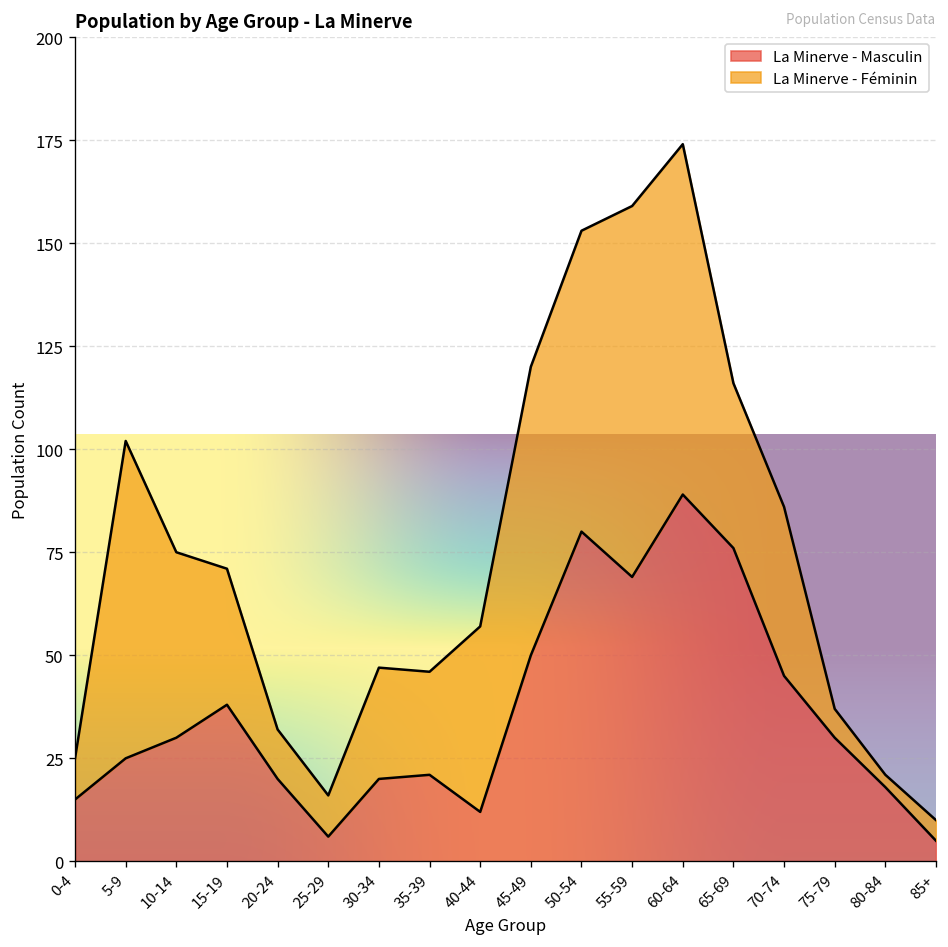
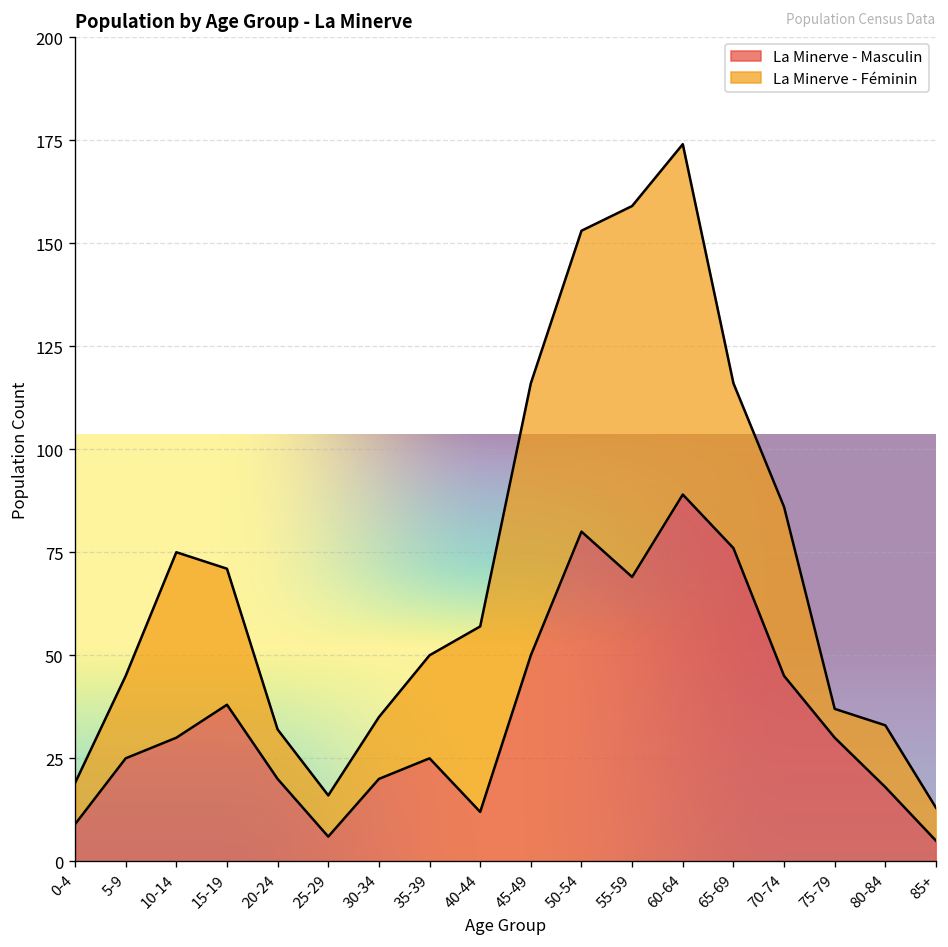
La Minerve - Masculin, 0-4: 15 -> 9
La Minerve - Féminin, 5-9: 77 -> 20
La Minerve - Féminin, 30-34: 27 -> 15
La Minerve - Masculin, 35-39: 21 -> 25
La Minerve - Féminin, 45-49: 70 -> 66
La Minerve - Féminin, 80-84: 3 -> 15
La Minerve - Féminin, 85+: 5 -> 8
